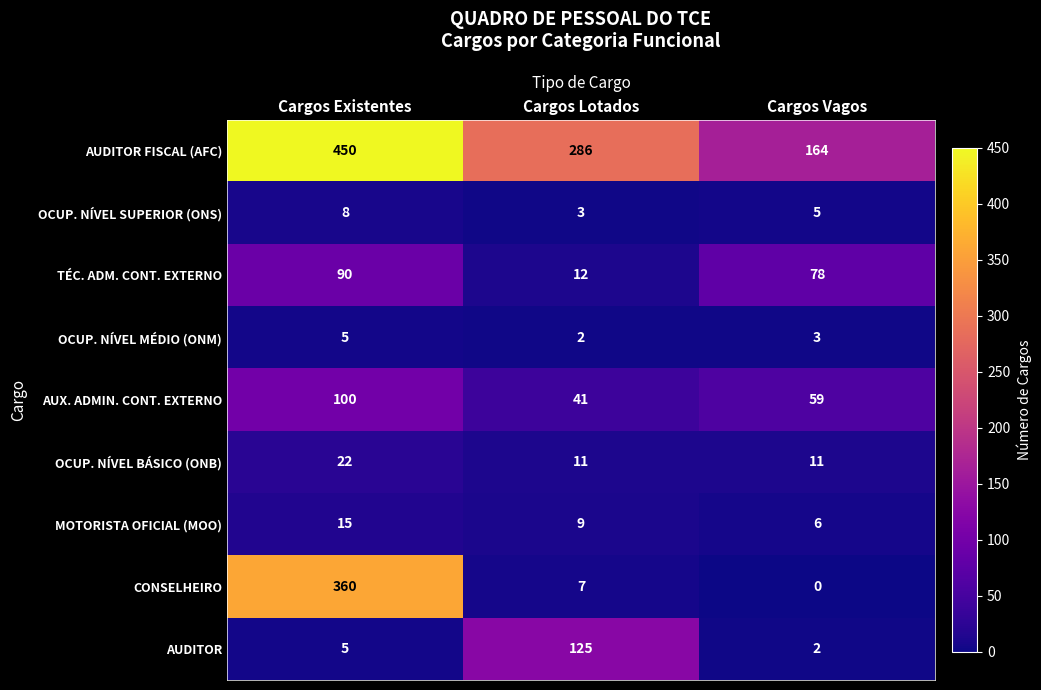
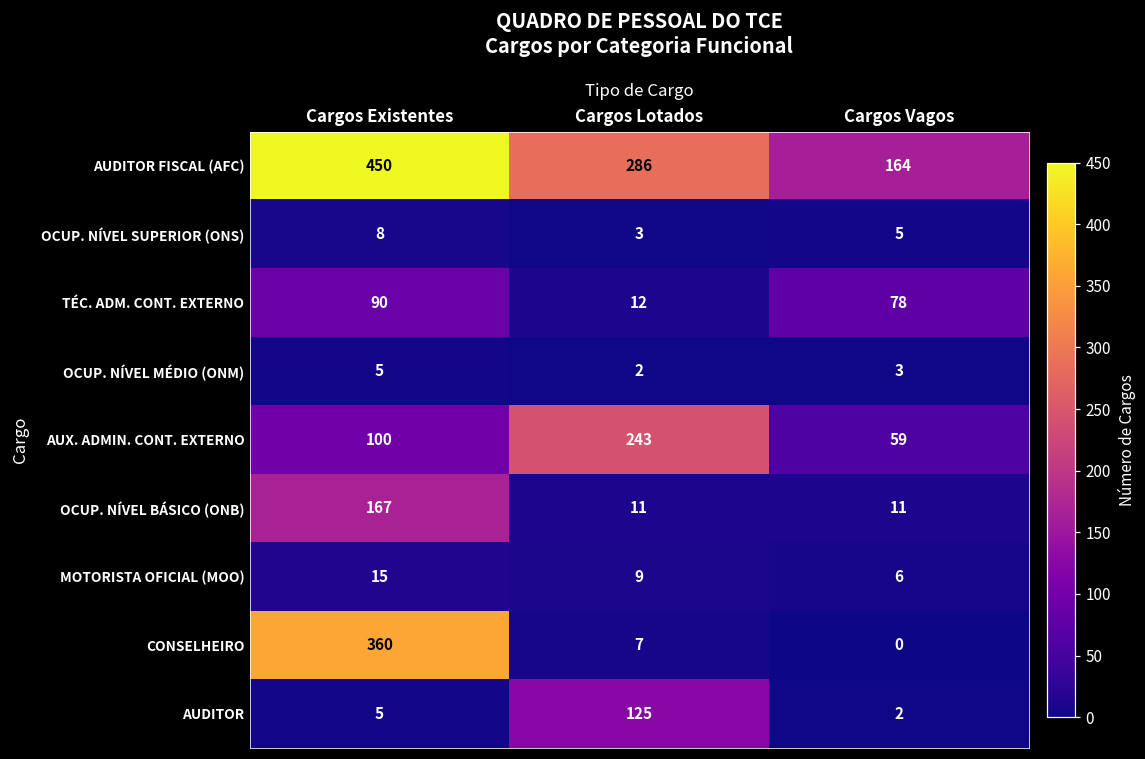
AUX. ADMIN. CONT. EXTERNO, Cargos Lotados: 41 -> 243
OCUP. NÍVEL BÁSICO (ONB), Cargos Existentes: 22 -> 167
